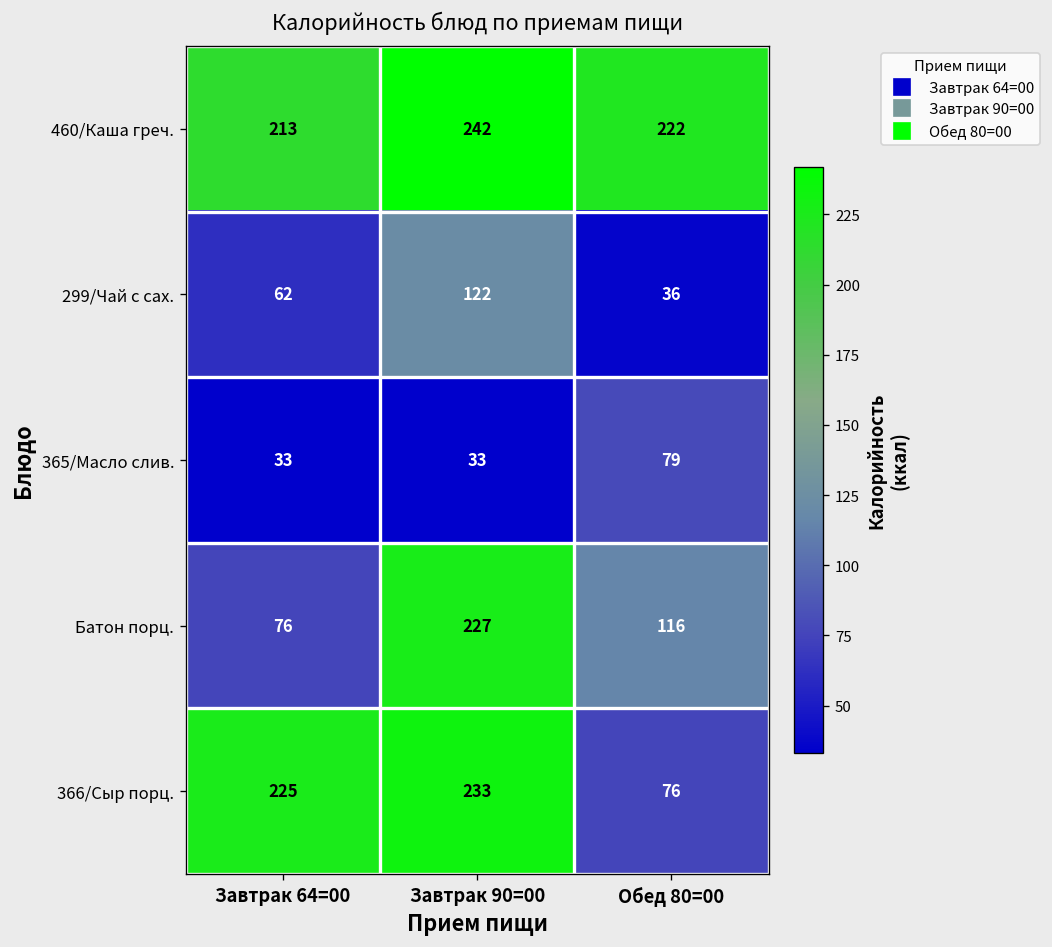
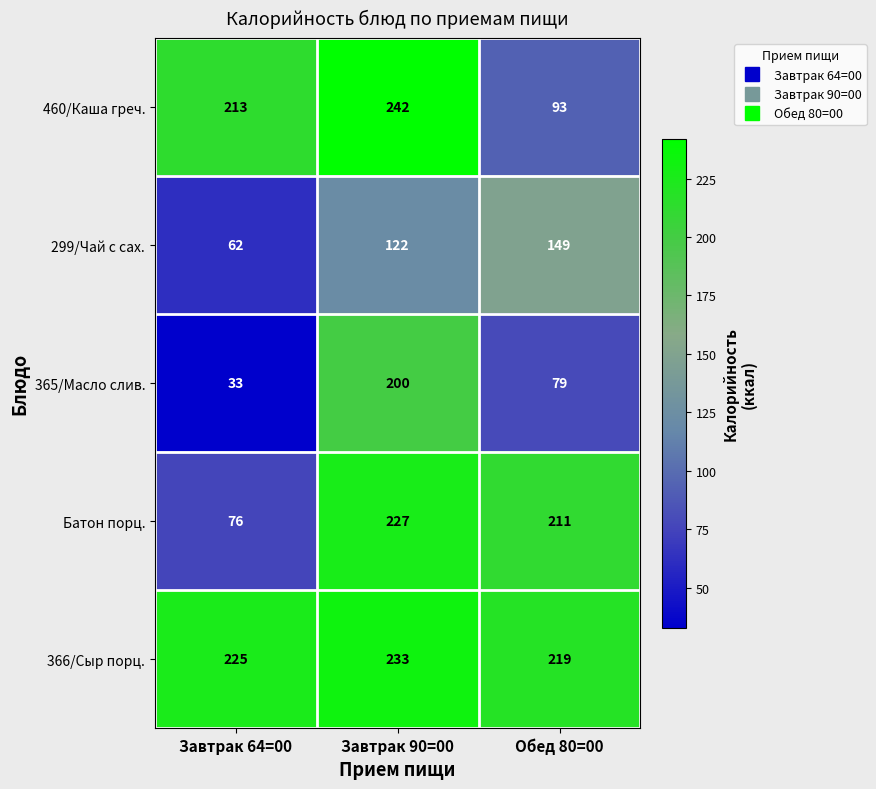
460/Каша греч., Обед 80=00: 222 -> 93
299/Чай с сах., Обед 80=00: 36 -> 149
365/Масло слив., Завтрак 90=00: 33 -> 200
Батон порц., Обед 80=00: 116 -> 211
366/Сыр порц., Обед 80=00: 76 -> 219
